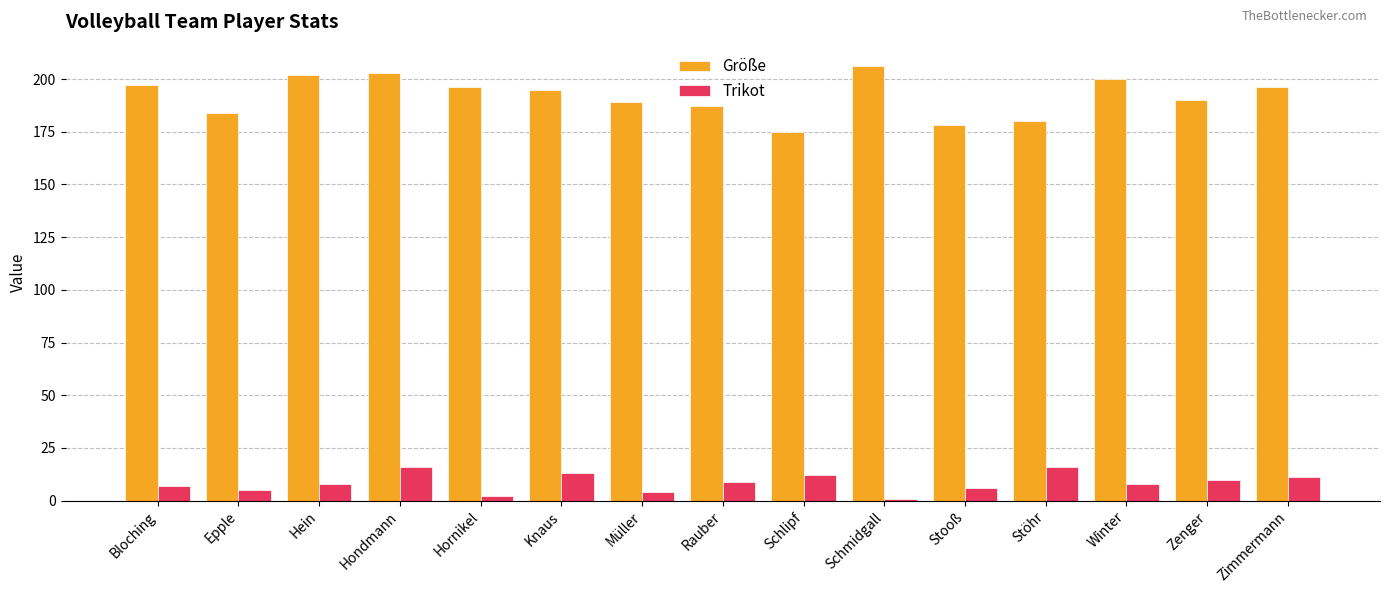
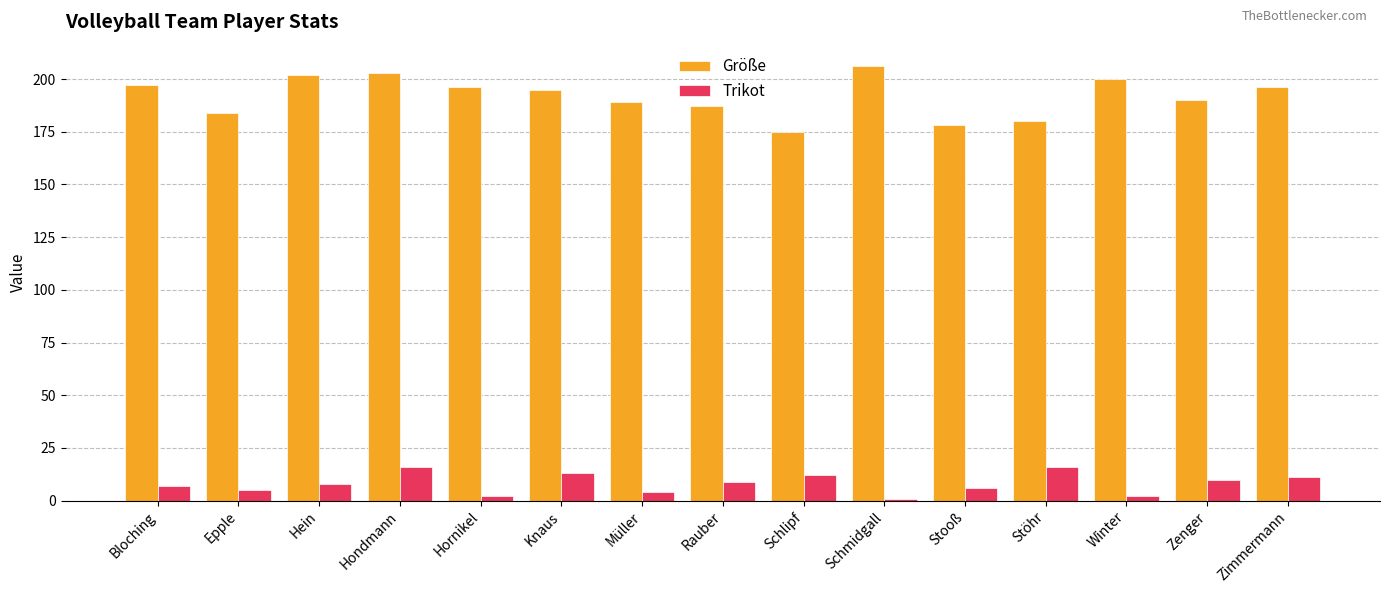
Trikot, Winter: 8 -> 2
